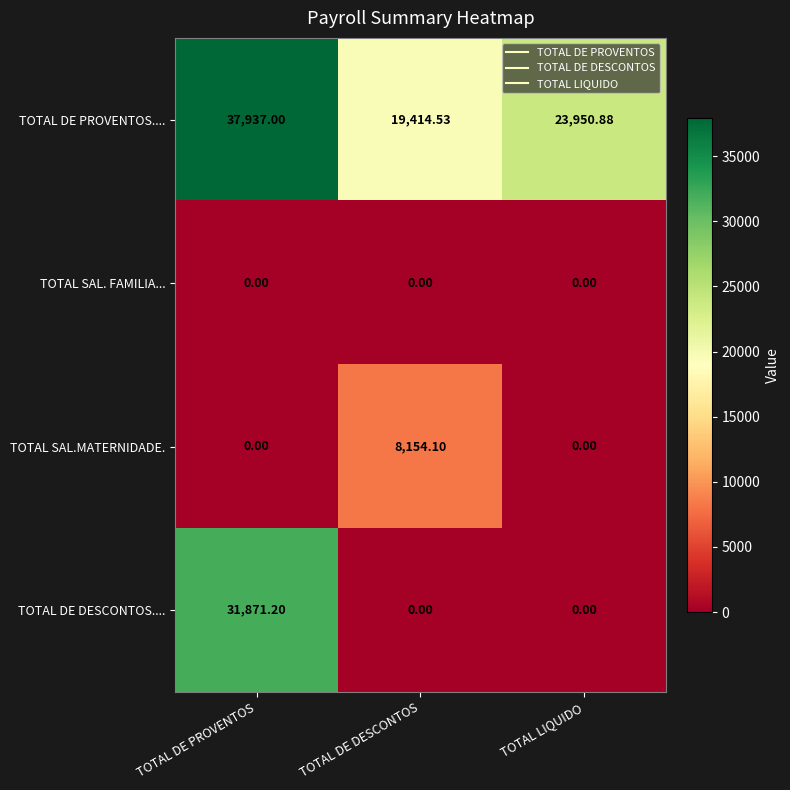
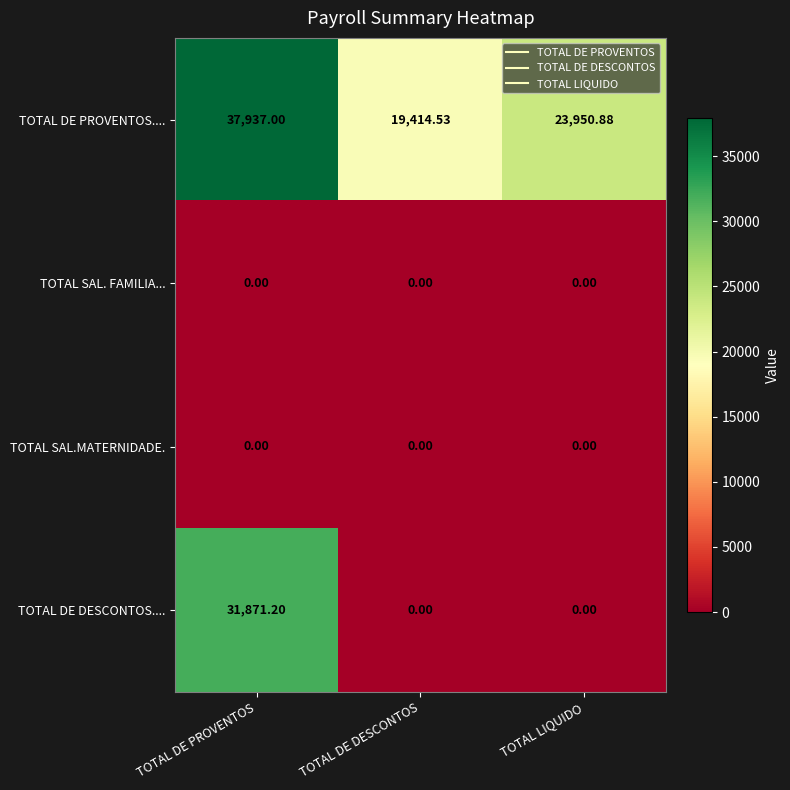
TOTAL SAL.MATERNIDADE., TOTAL DE DESCONTOS: 8,154.10 -> 0.00
